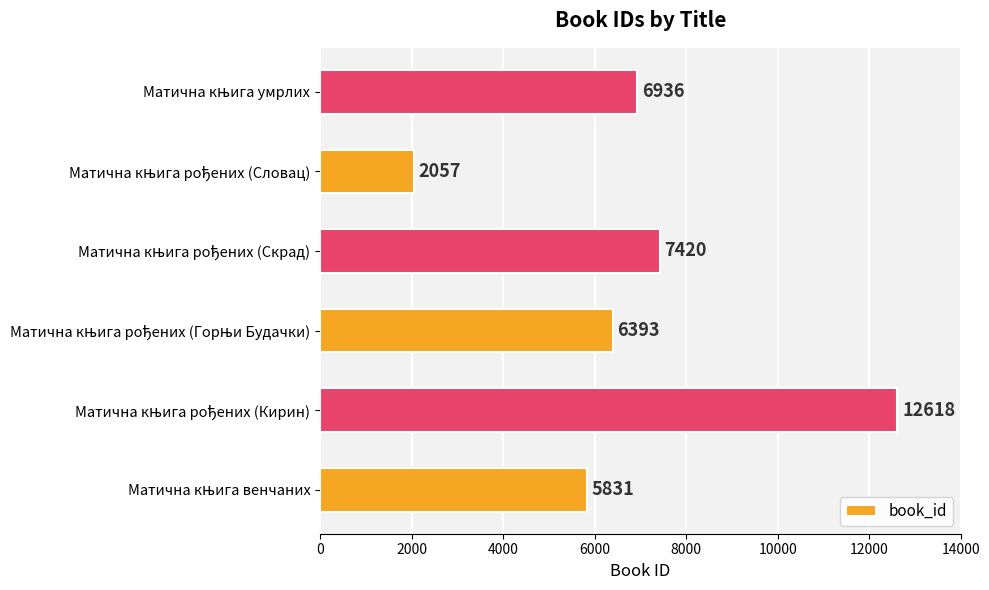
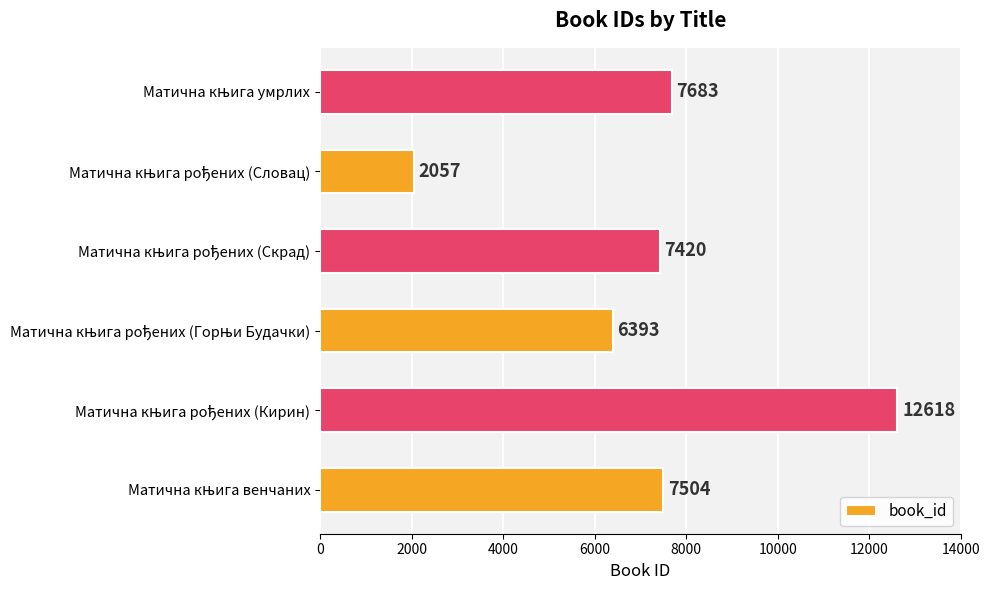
Матична књига умрлих: 6936 -> 7683
Матична књига венчаних: 5831 -> 7504
